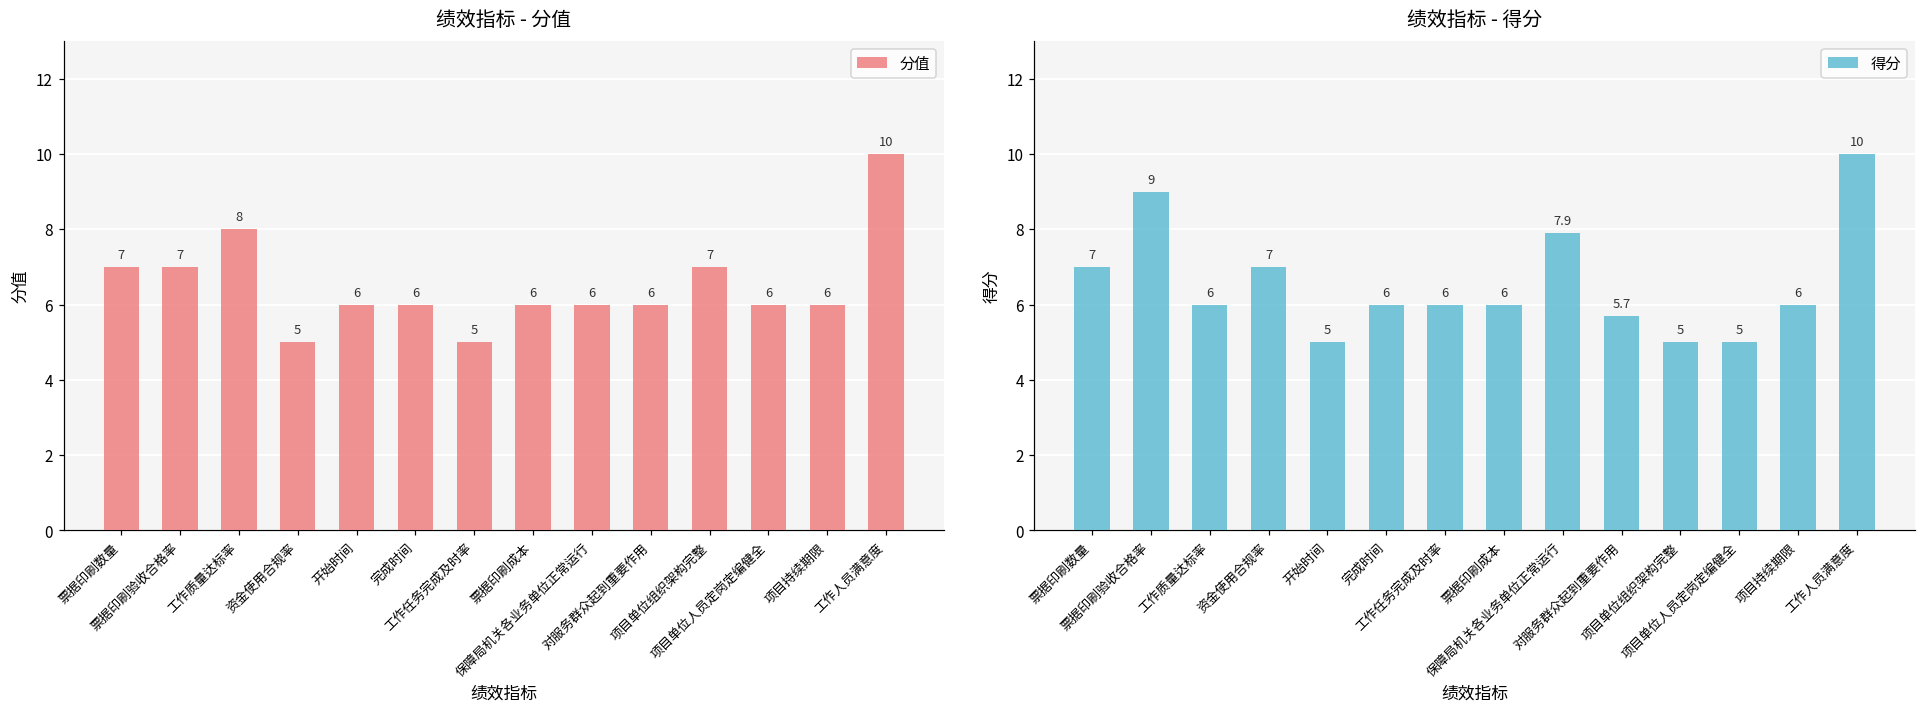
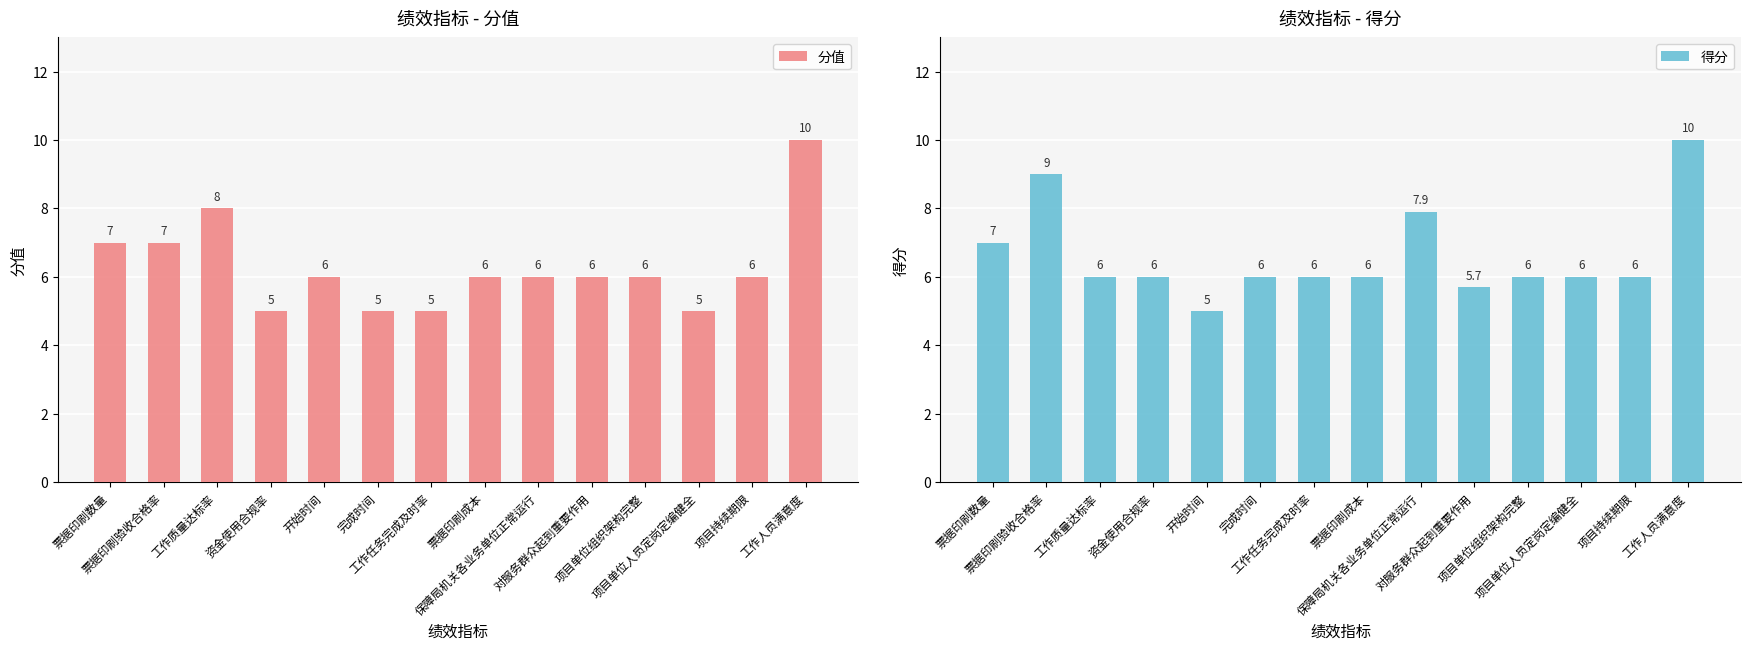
绩效指标 - 分值, 完成时间: 6 -> 5
绩效指标 - 分值, 项目单位组织架构完整: 7 -> 6
绩效指标 - 分值, 项目单位人员定岗定编健全: 6 -> 5
绩效指标 - 得分, 资金使用合规率: 7 -> 6
绩效指标 - 得分, 项目单位组织架构完整: 5 -> 6
绩效指标 - 得分, 项目单位人员定岗定编健全: 5 -> 6
